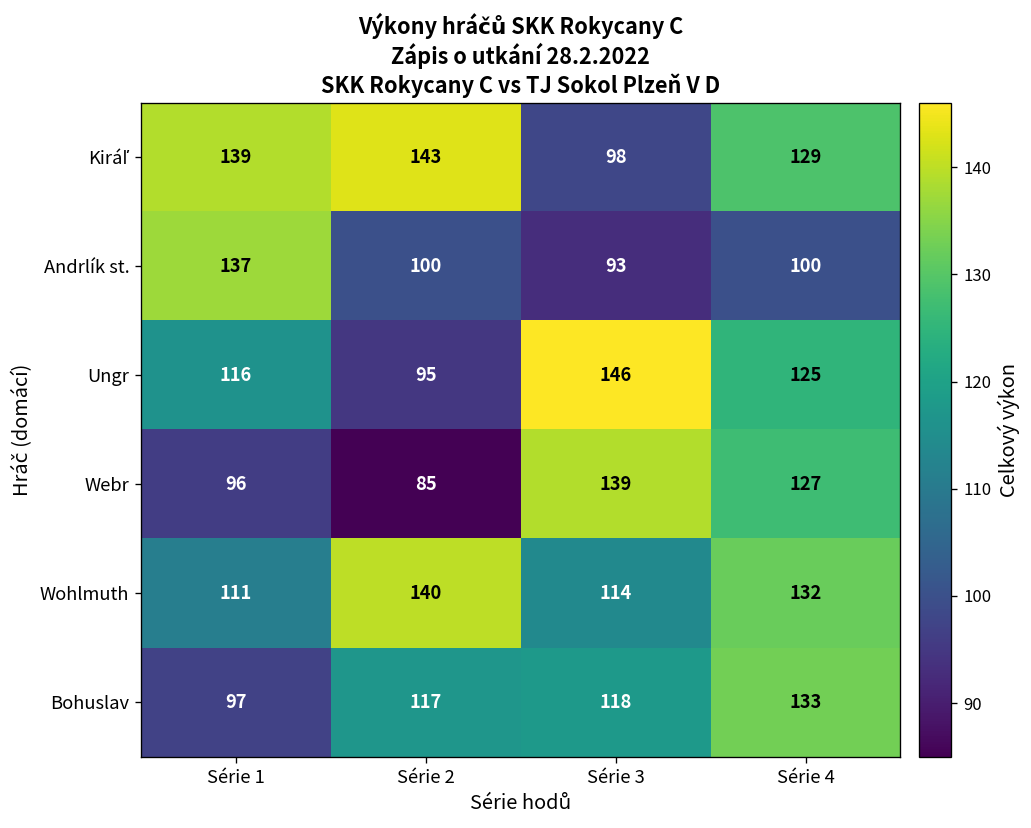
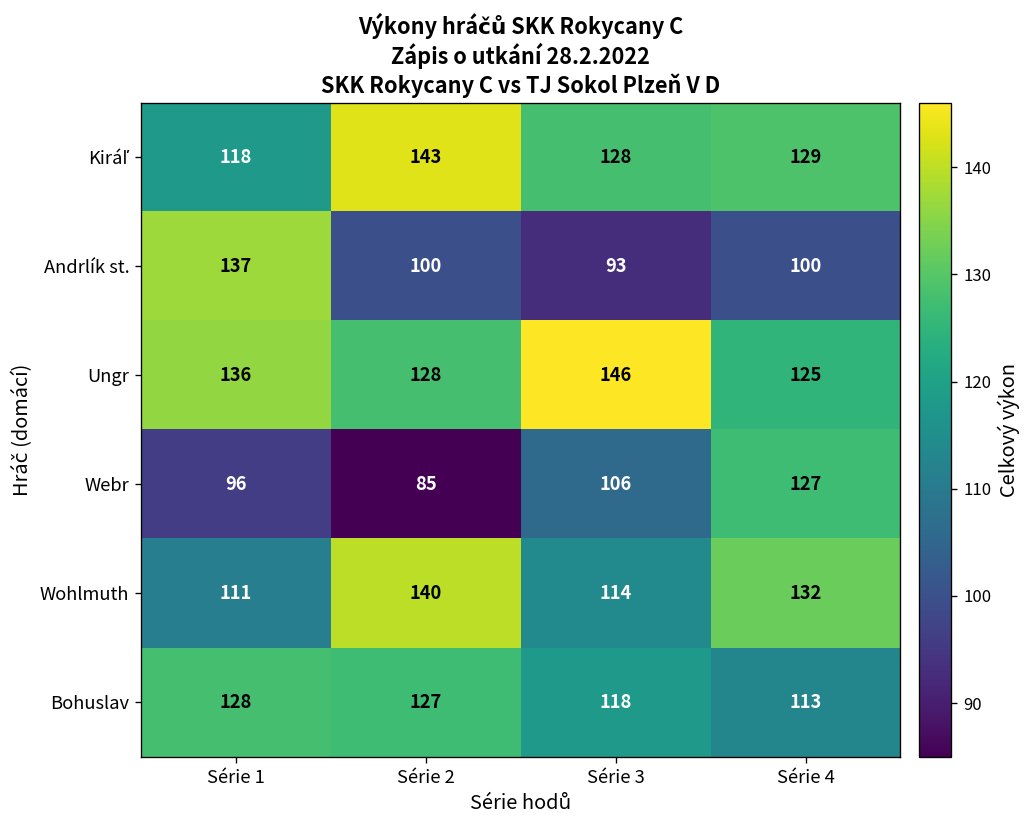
Kiráľ, Série 1: 139 -> 118
Kiráľ, Série 3: 98 -> 128
Ungr, Série 1: 116 -> 136
Ungr, Série 2: 95 -> 128
Webr, Série 3: 139 -> 106
Bohuslav, Série 1: 97 -> 128
Bohuslav, Série 2: 117 -> 127
Bohuslav, Série 4: 133 -> 113
